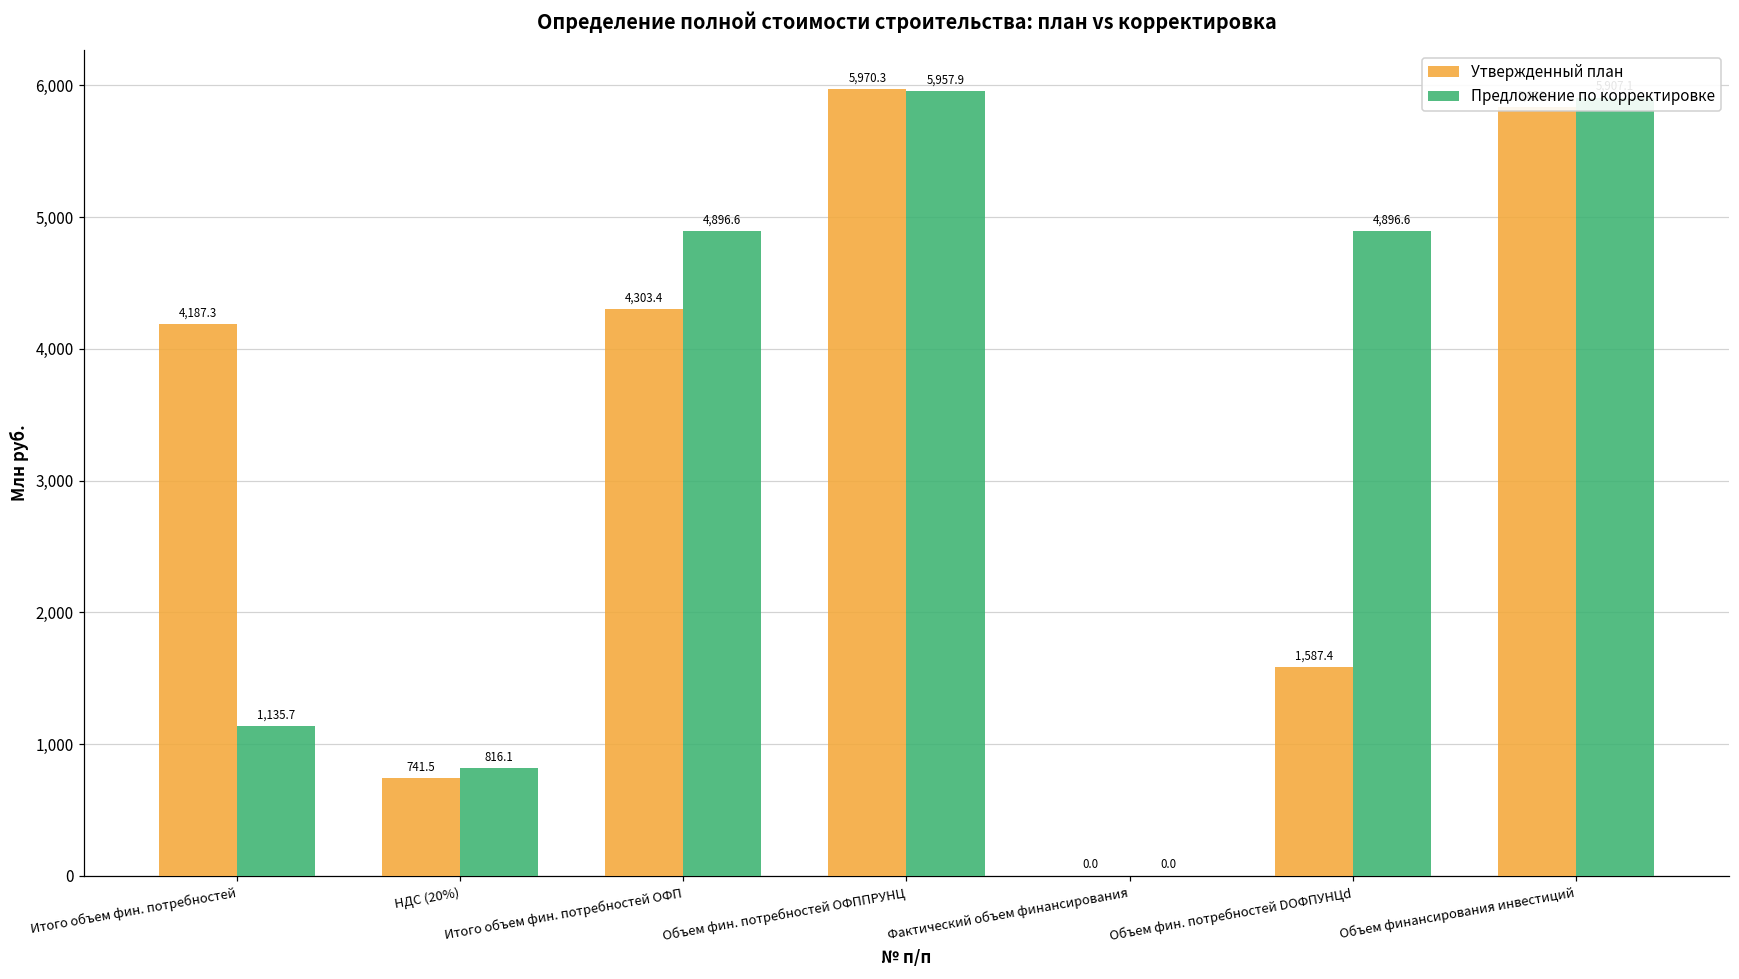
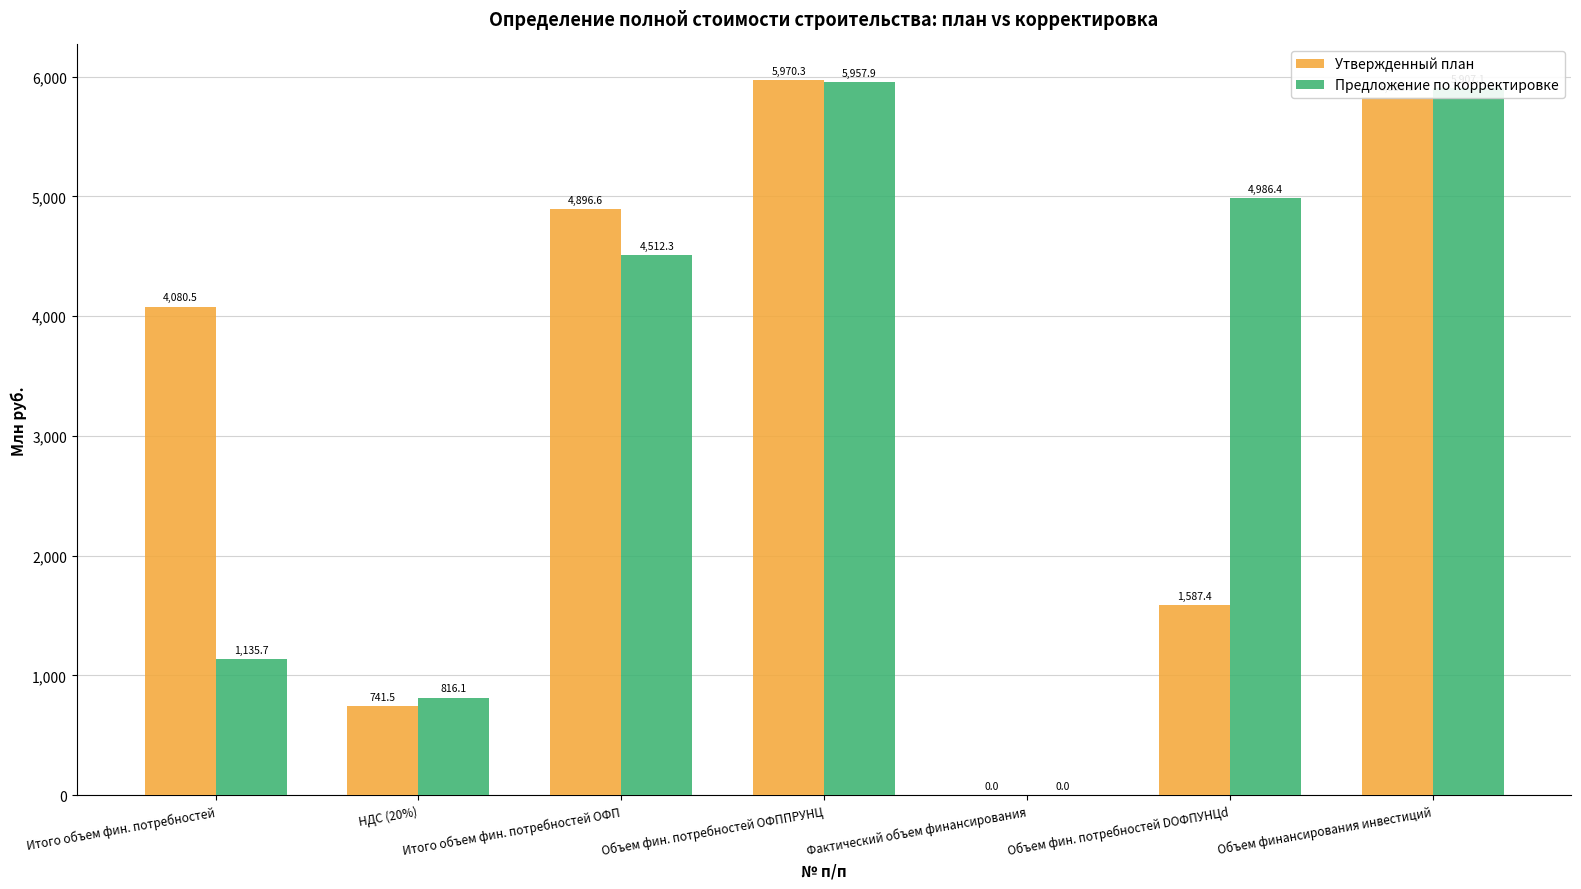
Утвержденный план, Итого объем фин. потребностей: 4,187.3 -> 4,080.5
Утвержденный план, Итого объем фин. потребностей ОФП: 4,303.4 -> 4,896.6
Предложение по корректировке, Итого объем фин. потребностей ОФП: 4,896.6 -> 4,512.3
Предложение по корректировке, Объем фин. потребностей DОФПУНЦd: 4,896.6 -> 4,986.4
